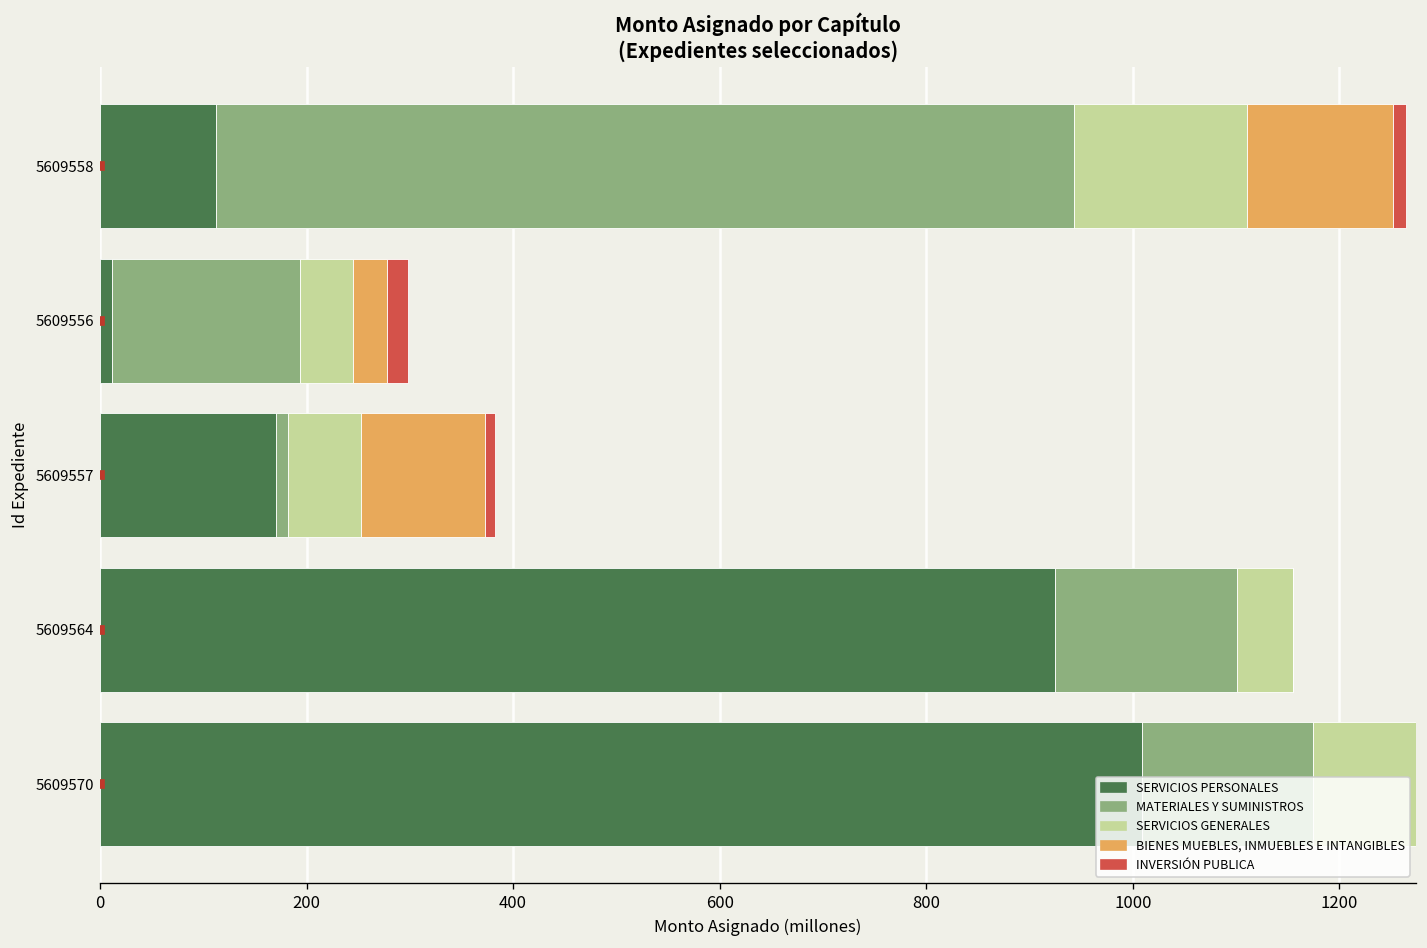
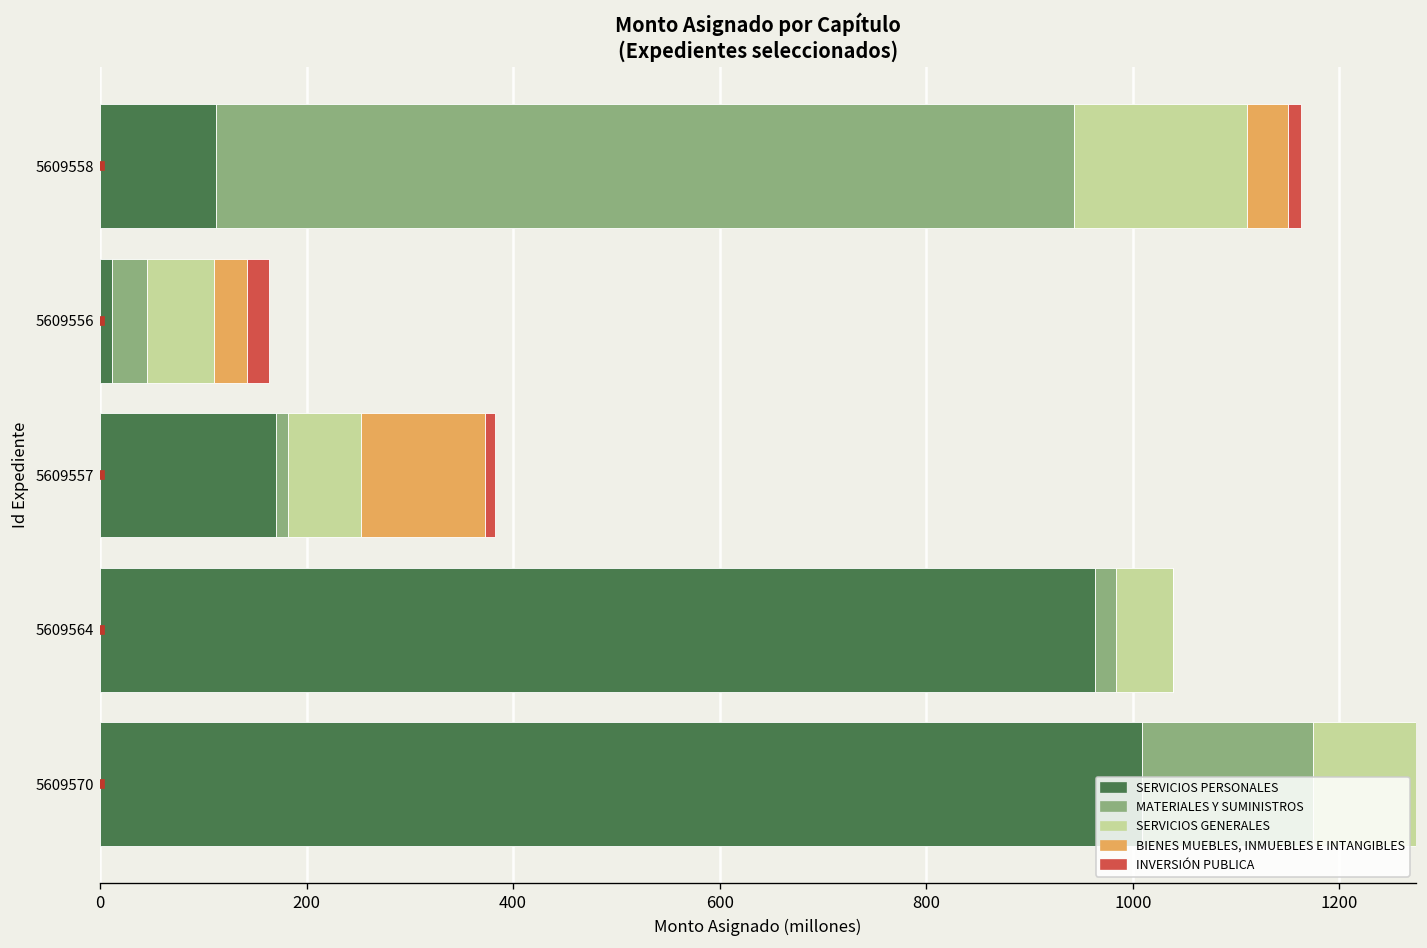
BIENES MUEBLES, INMUEBLES E INTANGIBLES, 5609558: 140 -> 40
MATERIALES Y SUMINISTROS, 5609556: 180 -> 30
SERVICIOS GENERALES, 5609556: 50 -> 60
SERVICIOS PERSONALES, 5609564: 920 -> 960
MATERIALES Y SUMINISTROS, 5609564: 180 -> 20
